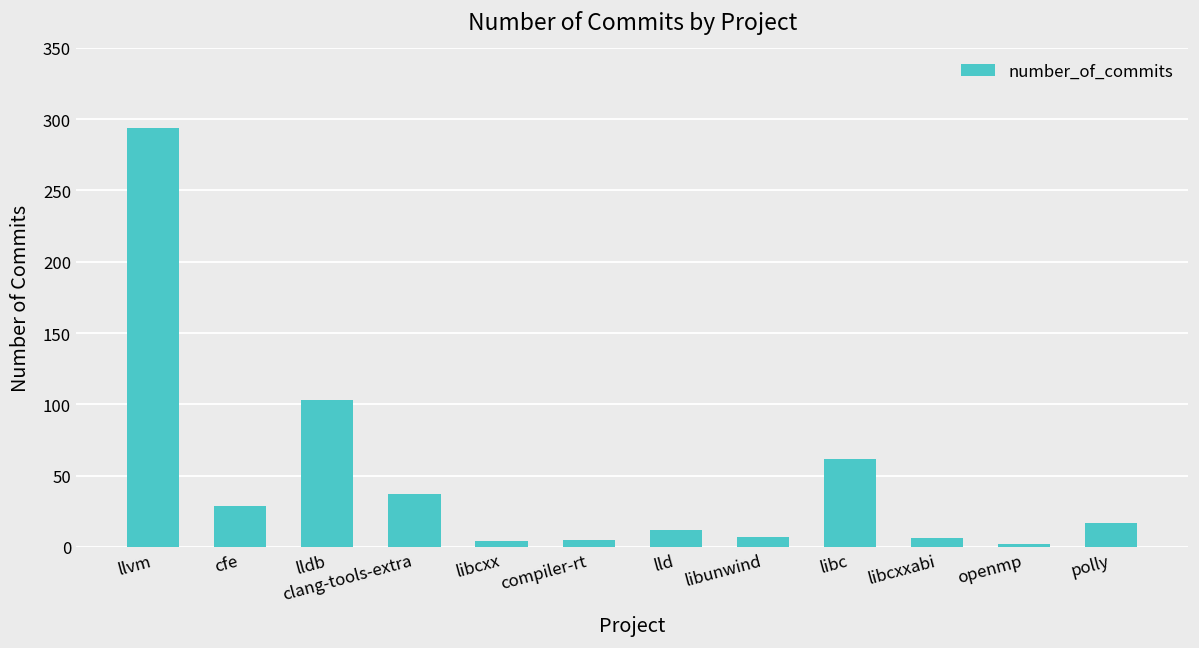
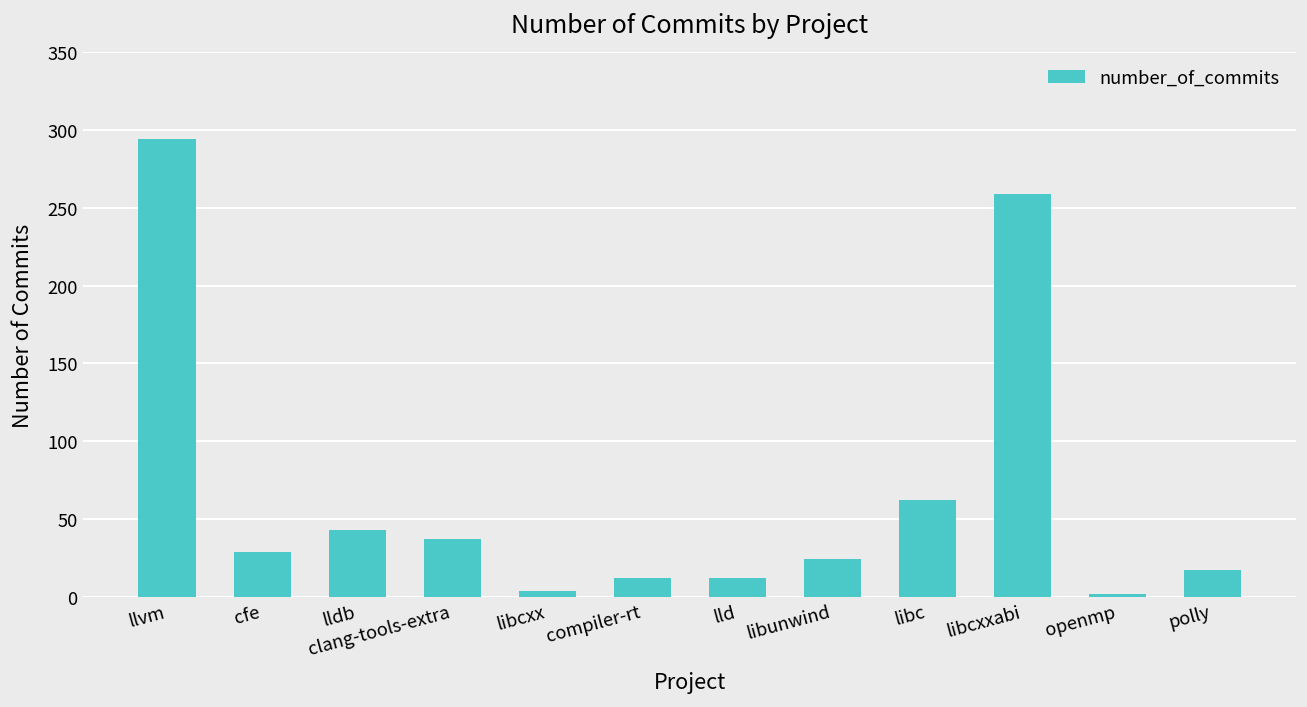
lldb: 103 -> 43
compiler-rt: 5 -> 12
libunwind: 7 -> 24
libcxxabi: 6 -> 259
